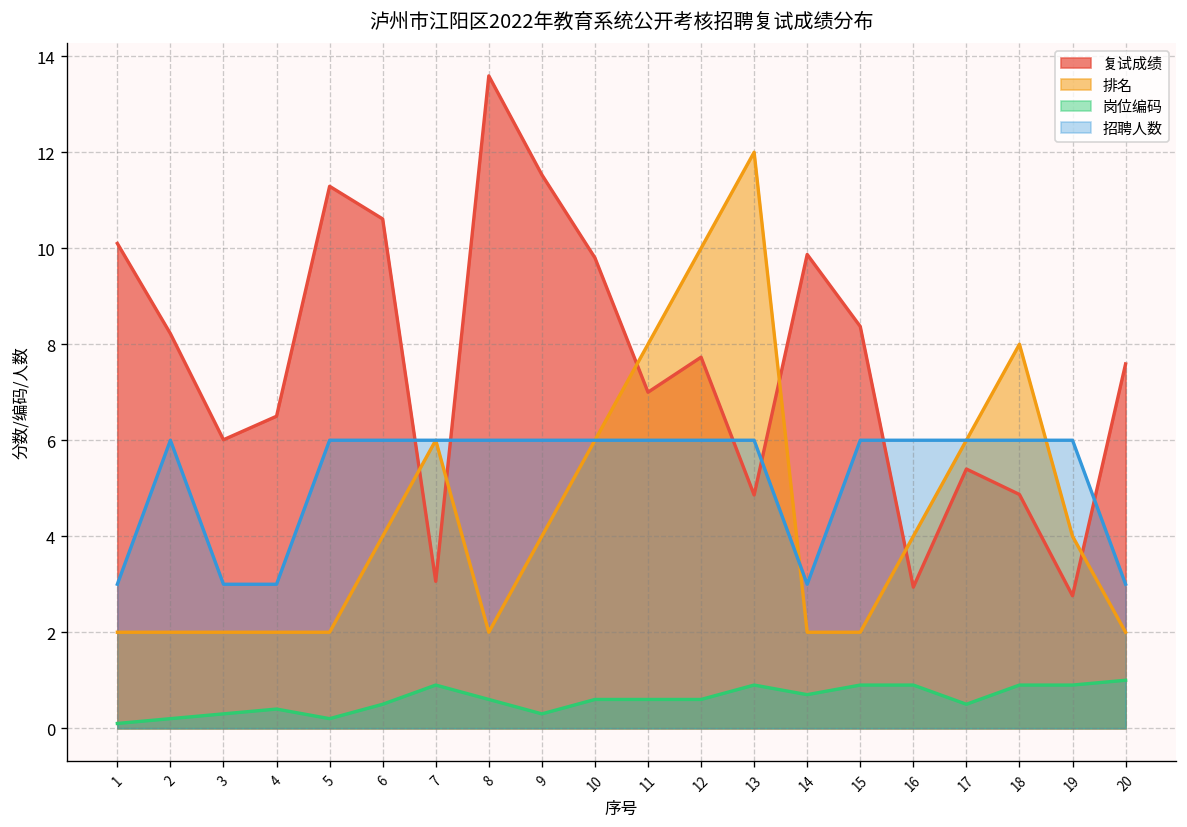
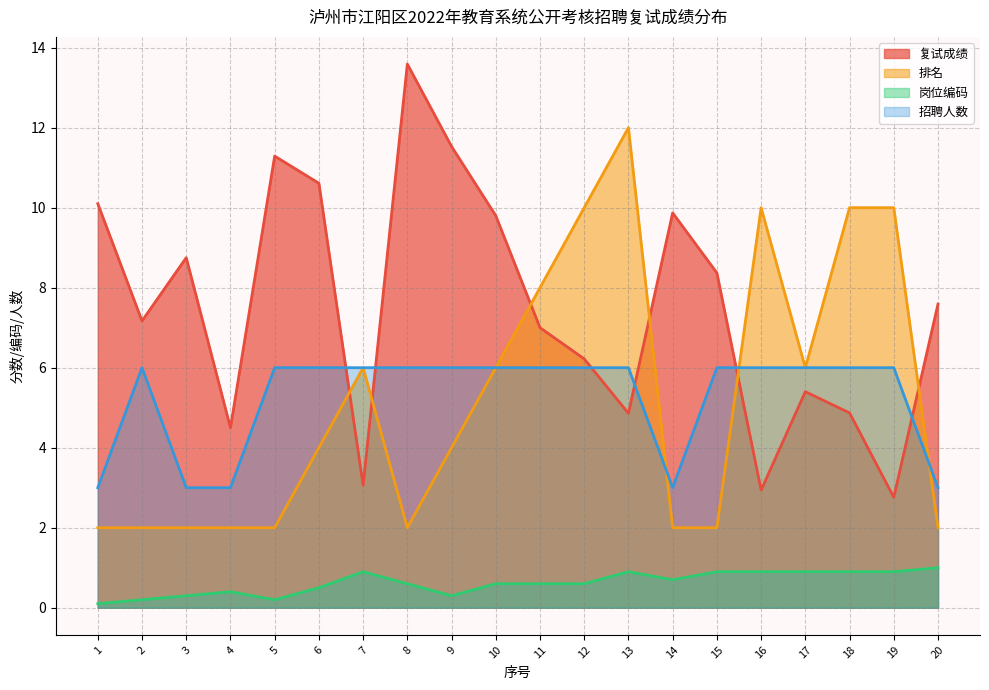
复试成绩, 2: 8.2 -> 7.2
复试成绩, 3: 6.0 -> 8.8
复试成绩, 4: 6.5 -> 4.5
复试成绩, 12: 7.7 -> 6.2
排名, 16: 4.0 -> 10.0
岗位编码, 17: 0.5 -> 0.9
排名, 18: 8.0 -> 10.0
排名, 19: 4.0 -> 10.0
